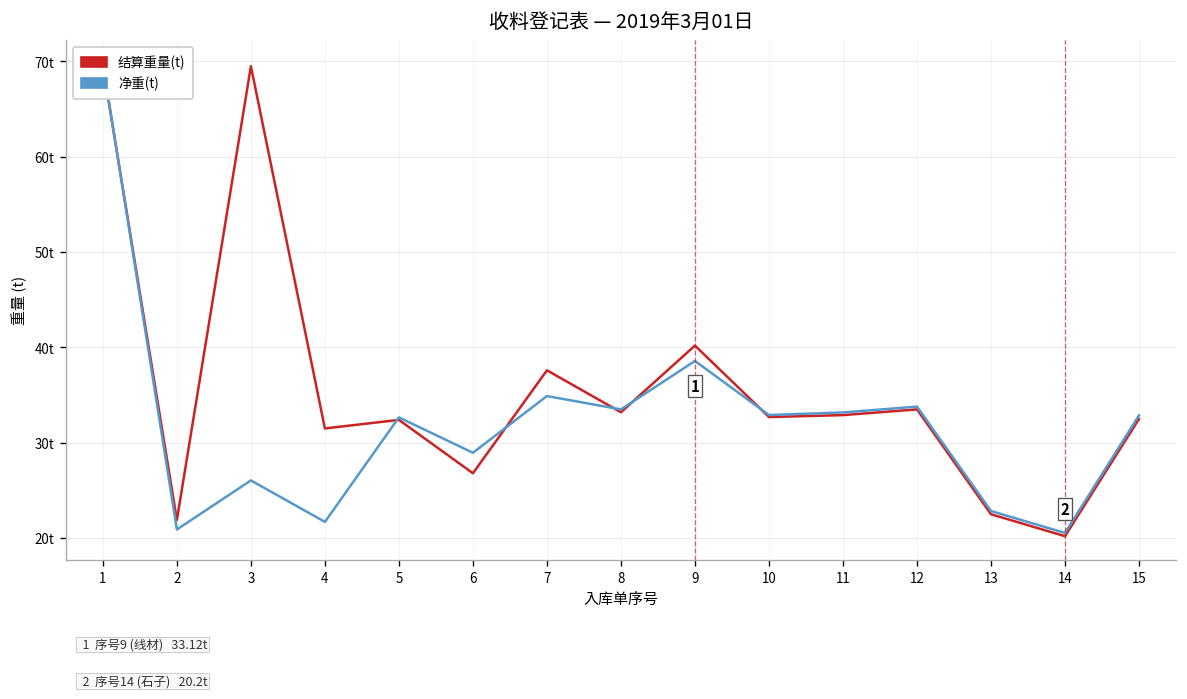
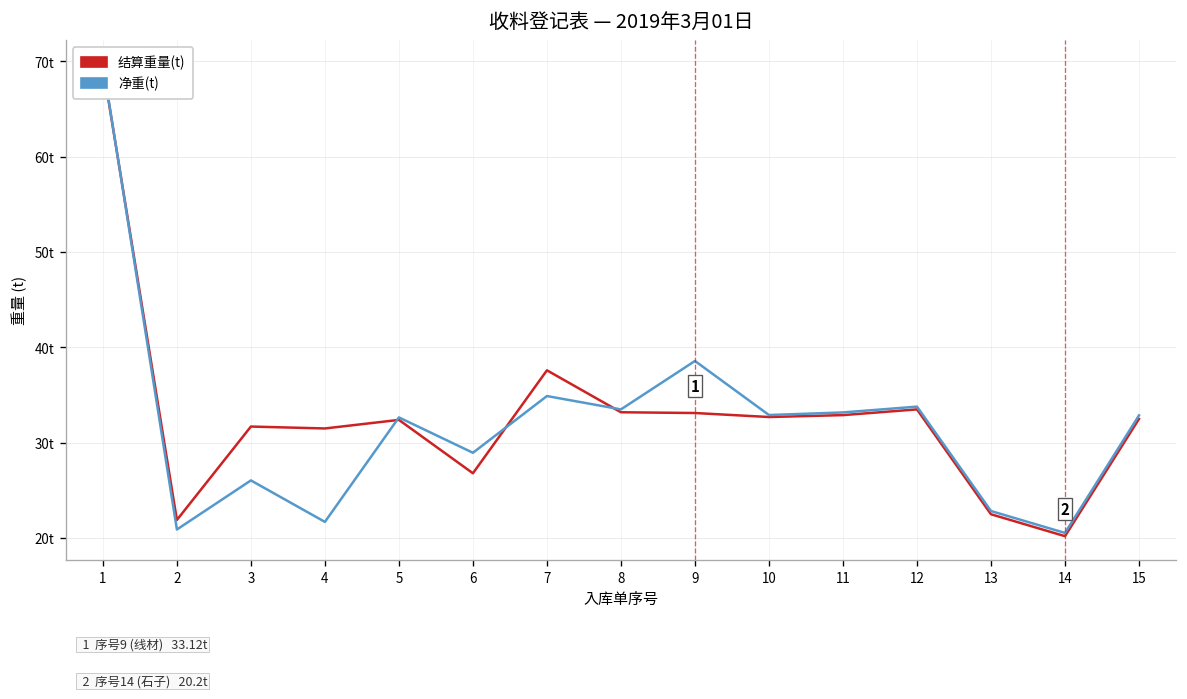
结算重量(t), 3: 70t -> 32t
结算重量(t), 9: 40t -> 33t
